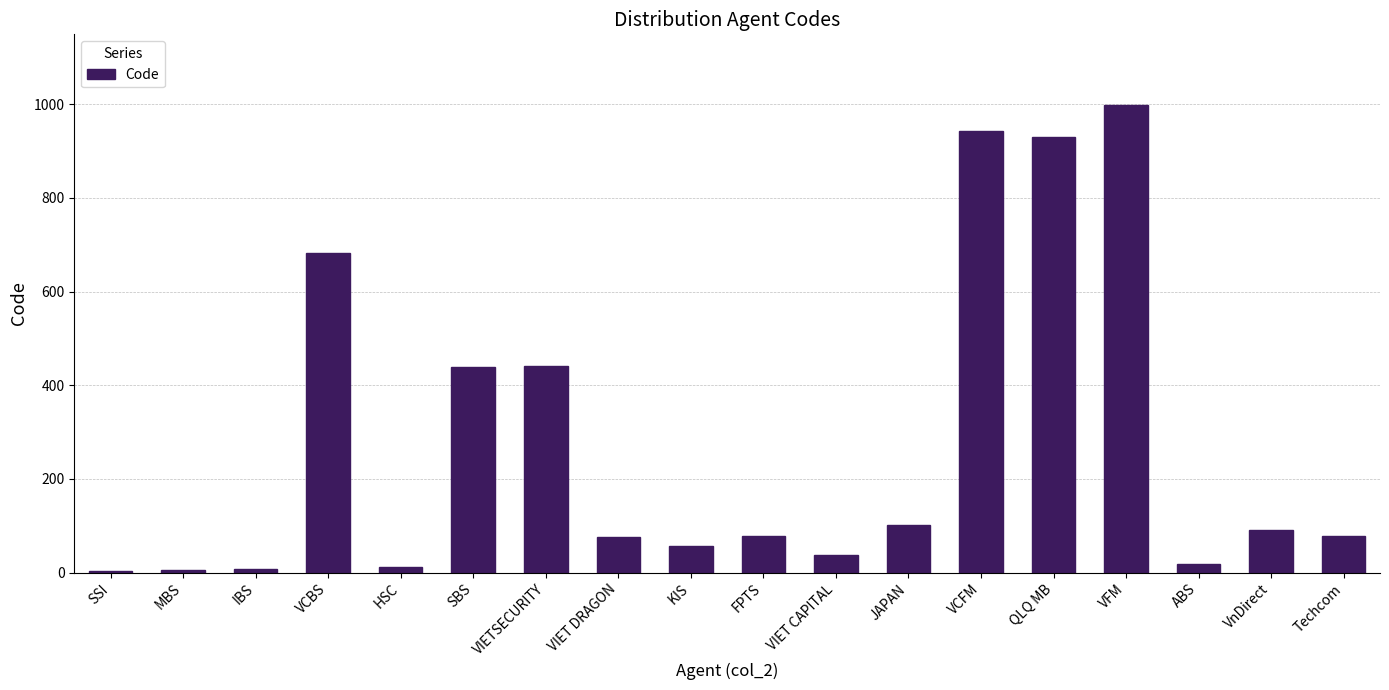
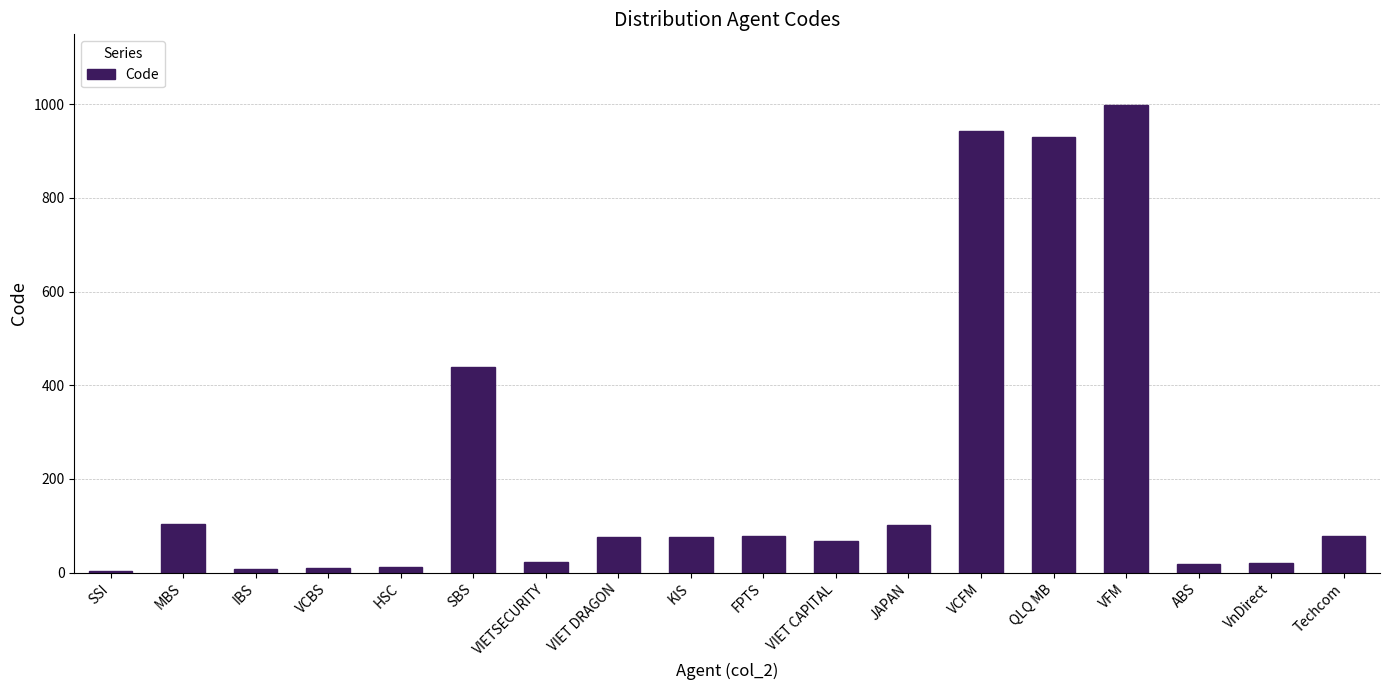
MBS: 10 -> 100
VCBS: 680 -> 10
VIETSECURITY: 440 -> 20
KIS: 60 -> 80
VIET CAPITAL: 40 -> 70
VnDirect: 90 -> 20
